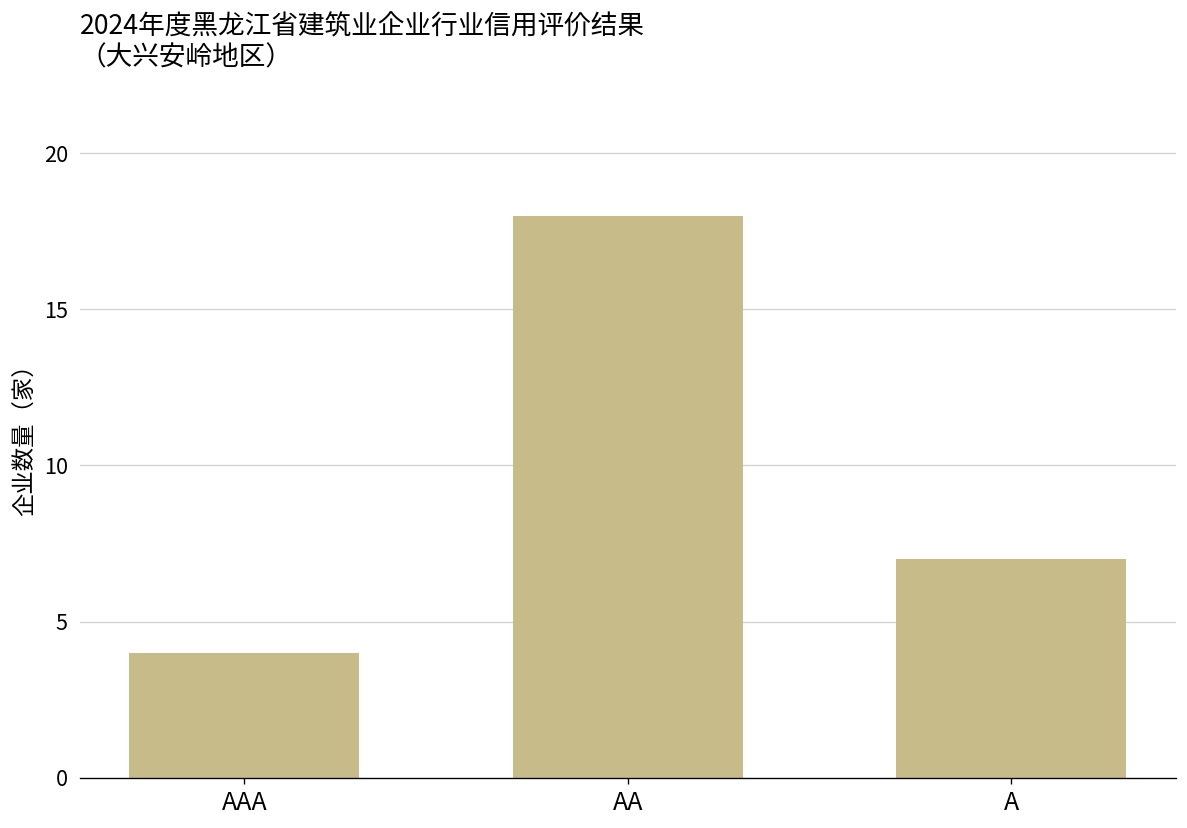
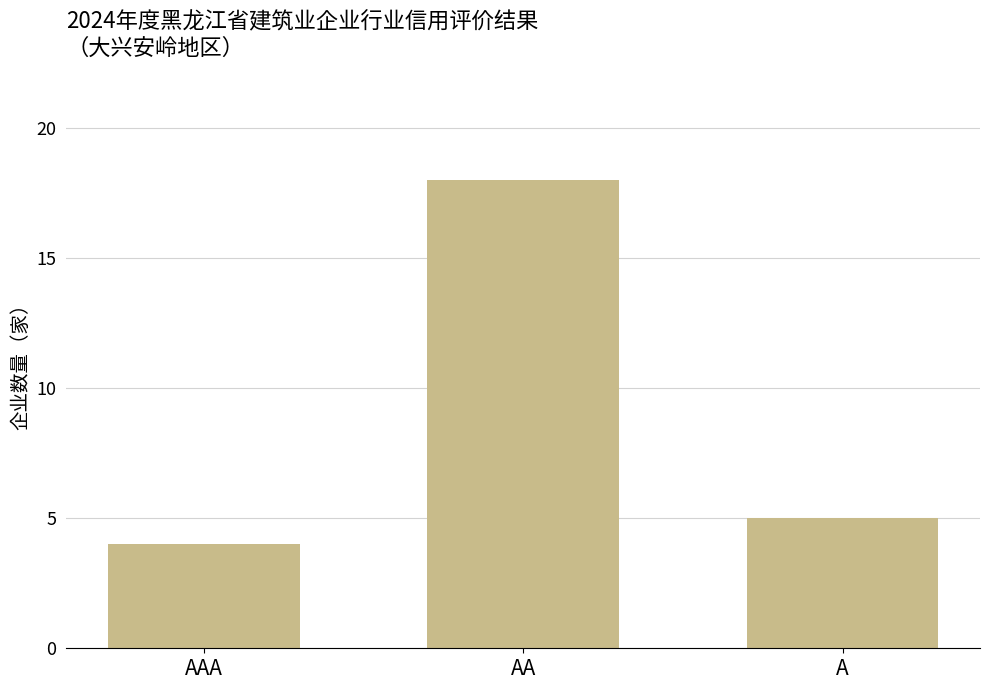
A: 7 -> 5
